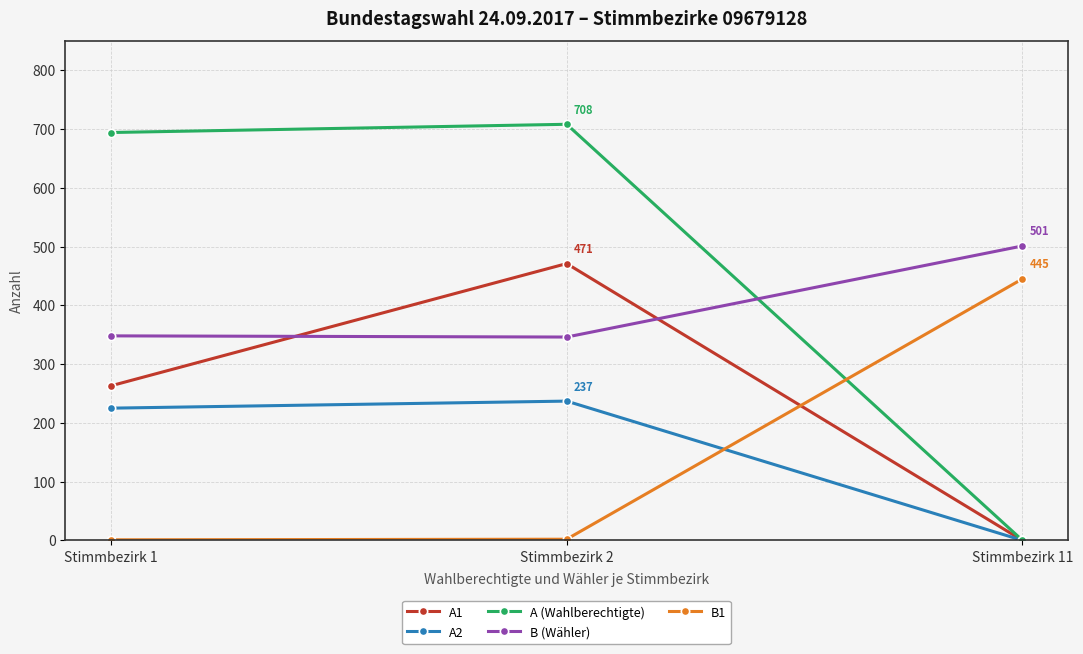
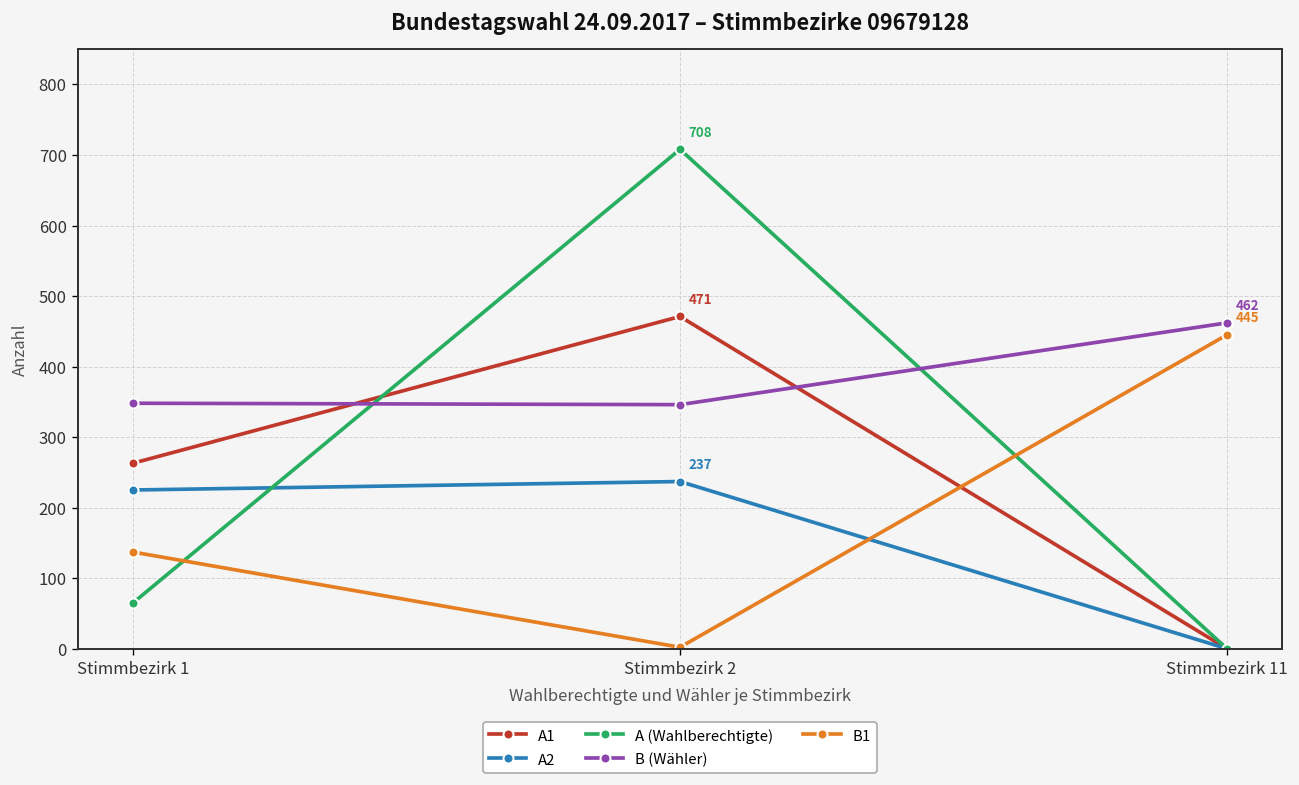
A (Wahlberechtigte), Stimmbezirk 1: 690 -> 70
B1, Stimmbezirk 1: 0 -> 140
B (Wähler), Stimmbezirk 11: 501 -> 462
